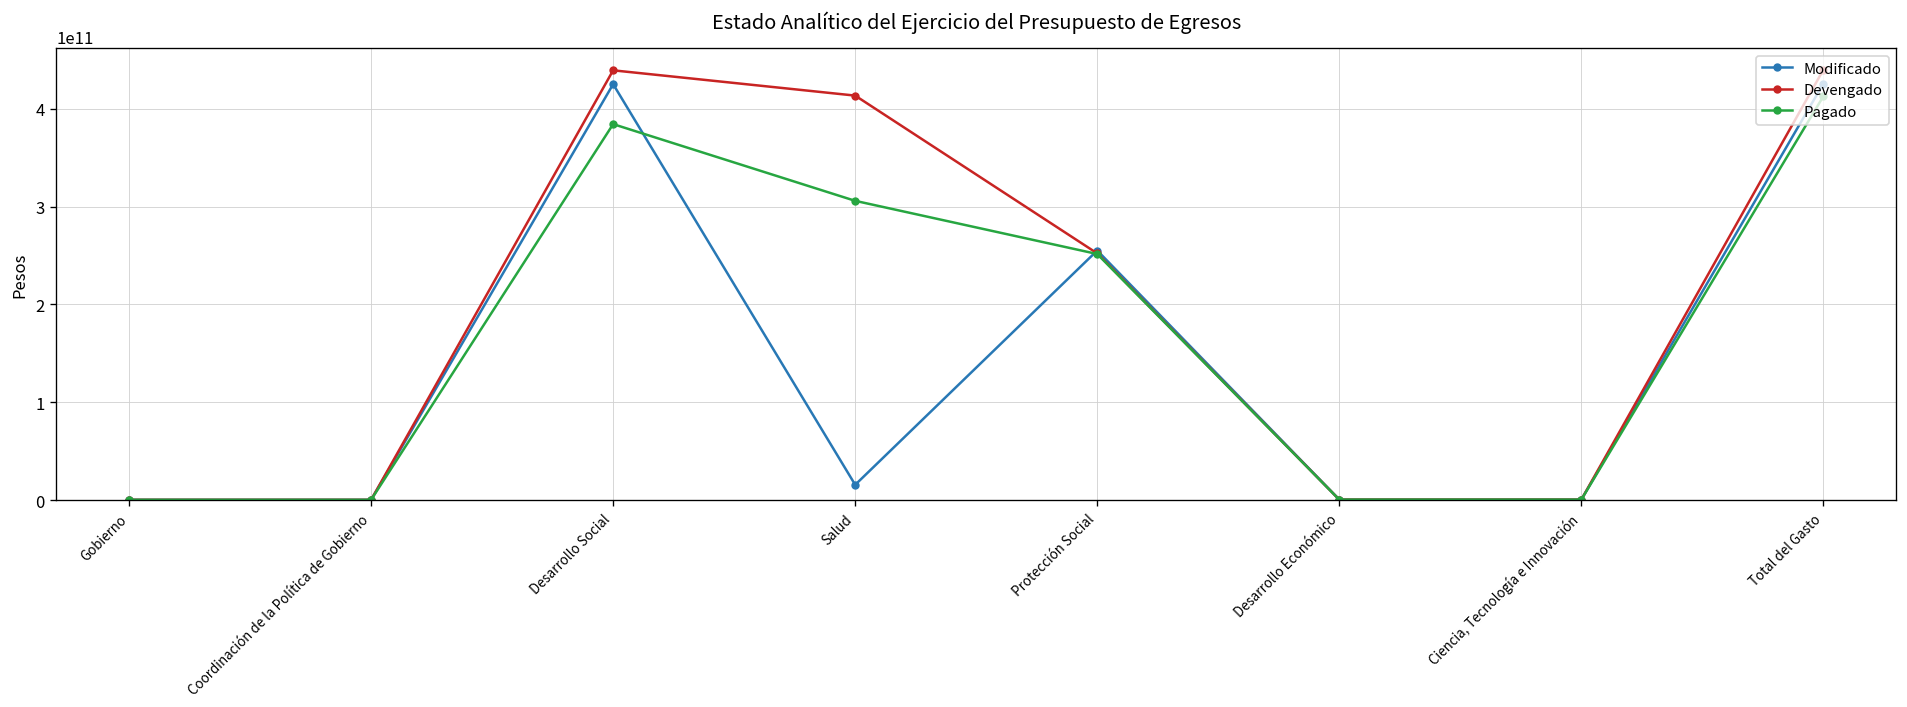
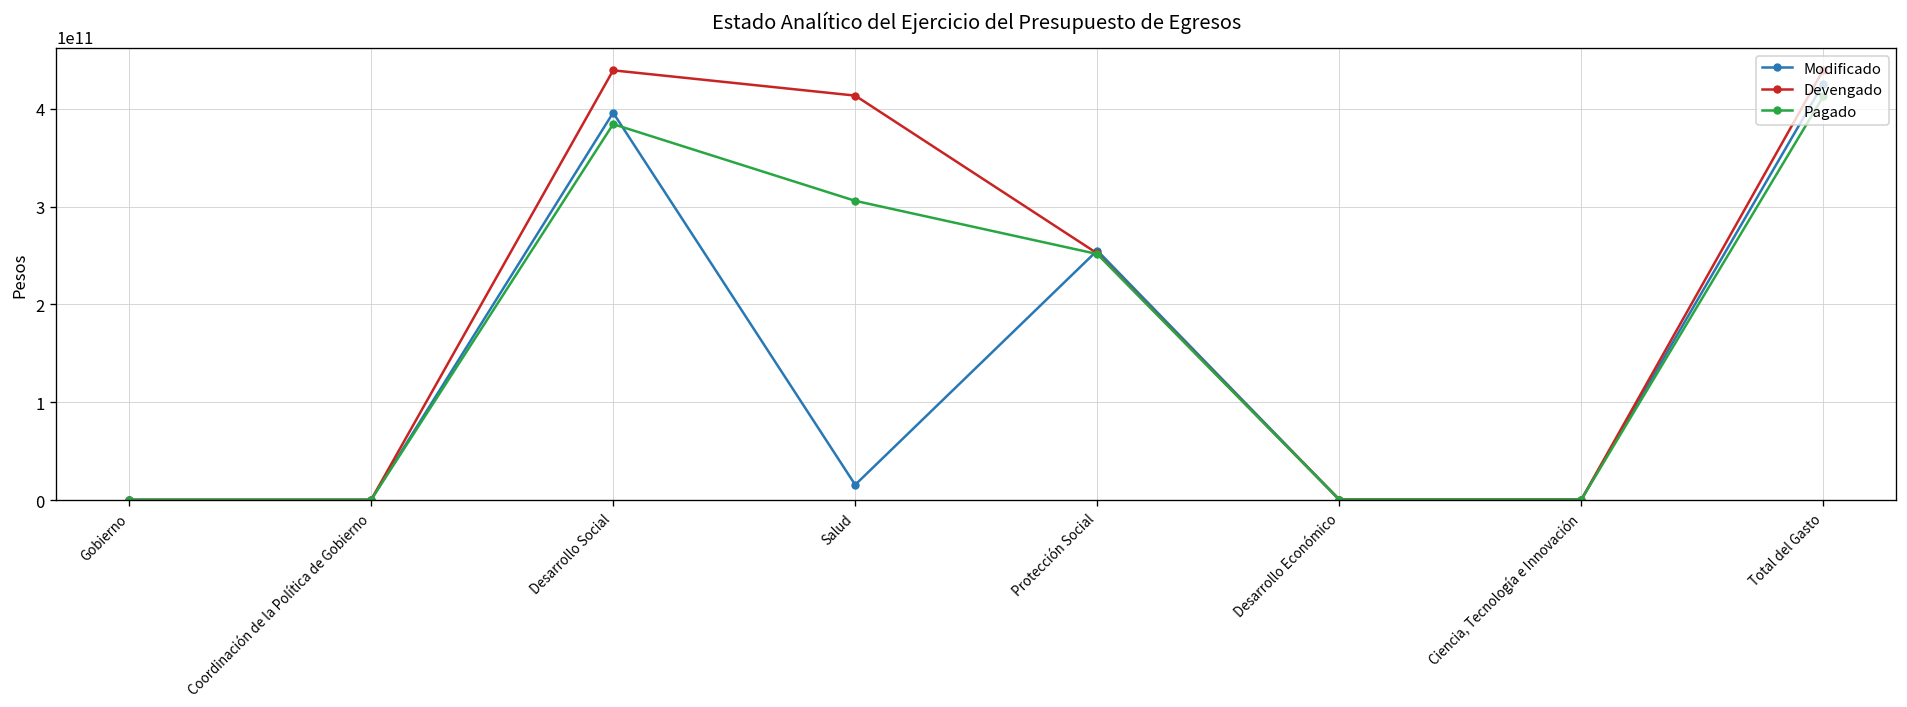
Modificado, Desarrollo Social: 430000000000 -> 400000000000
